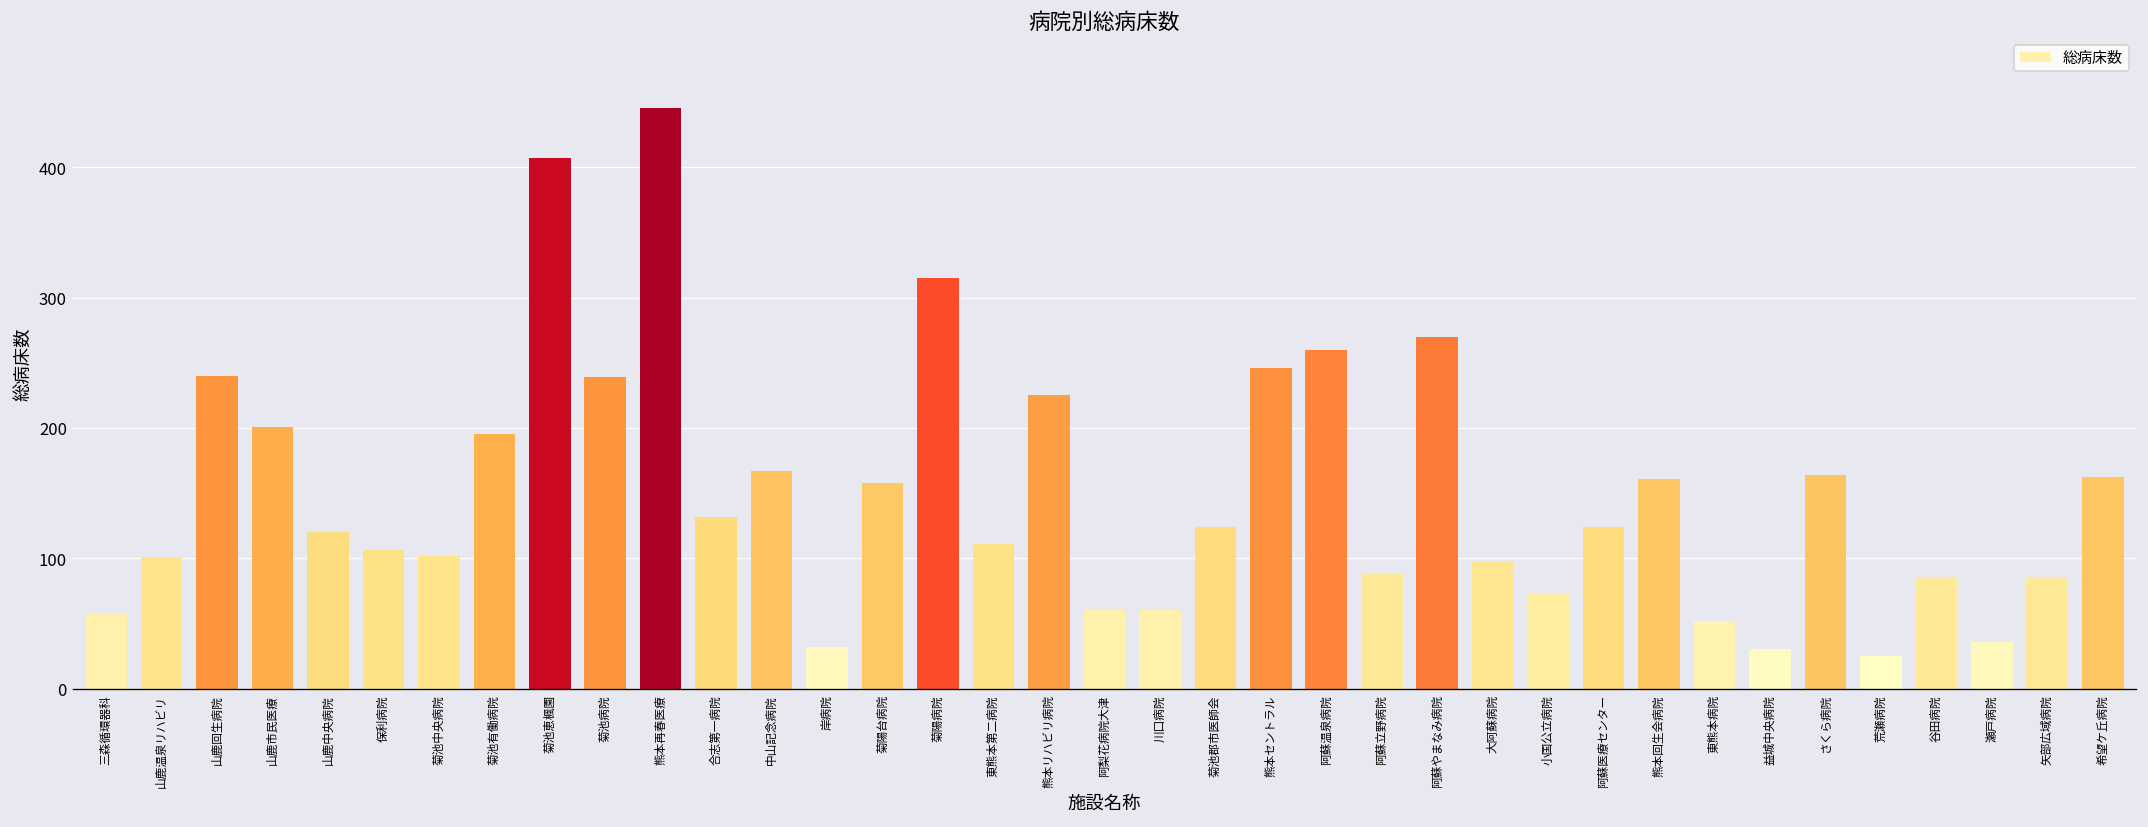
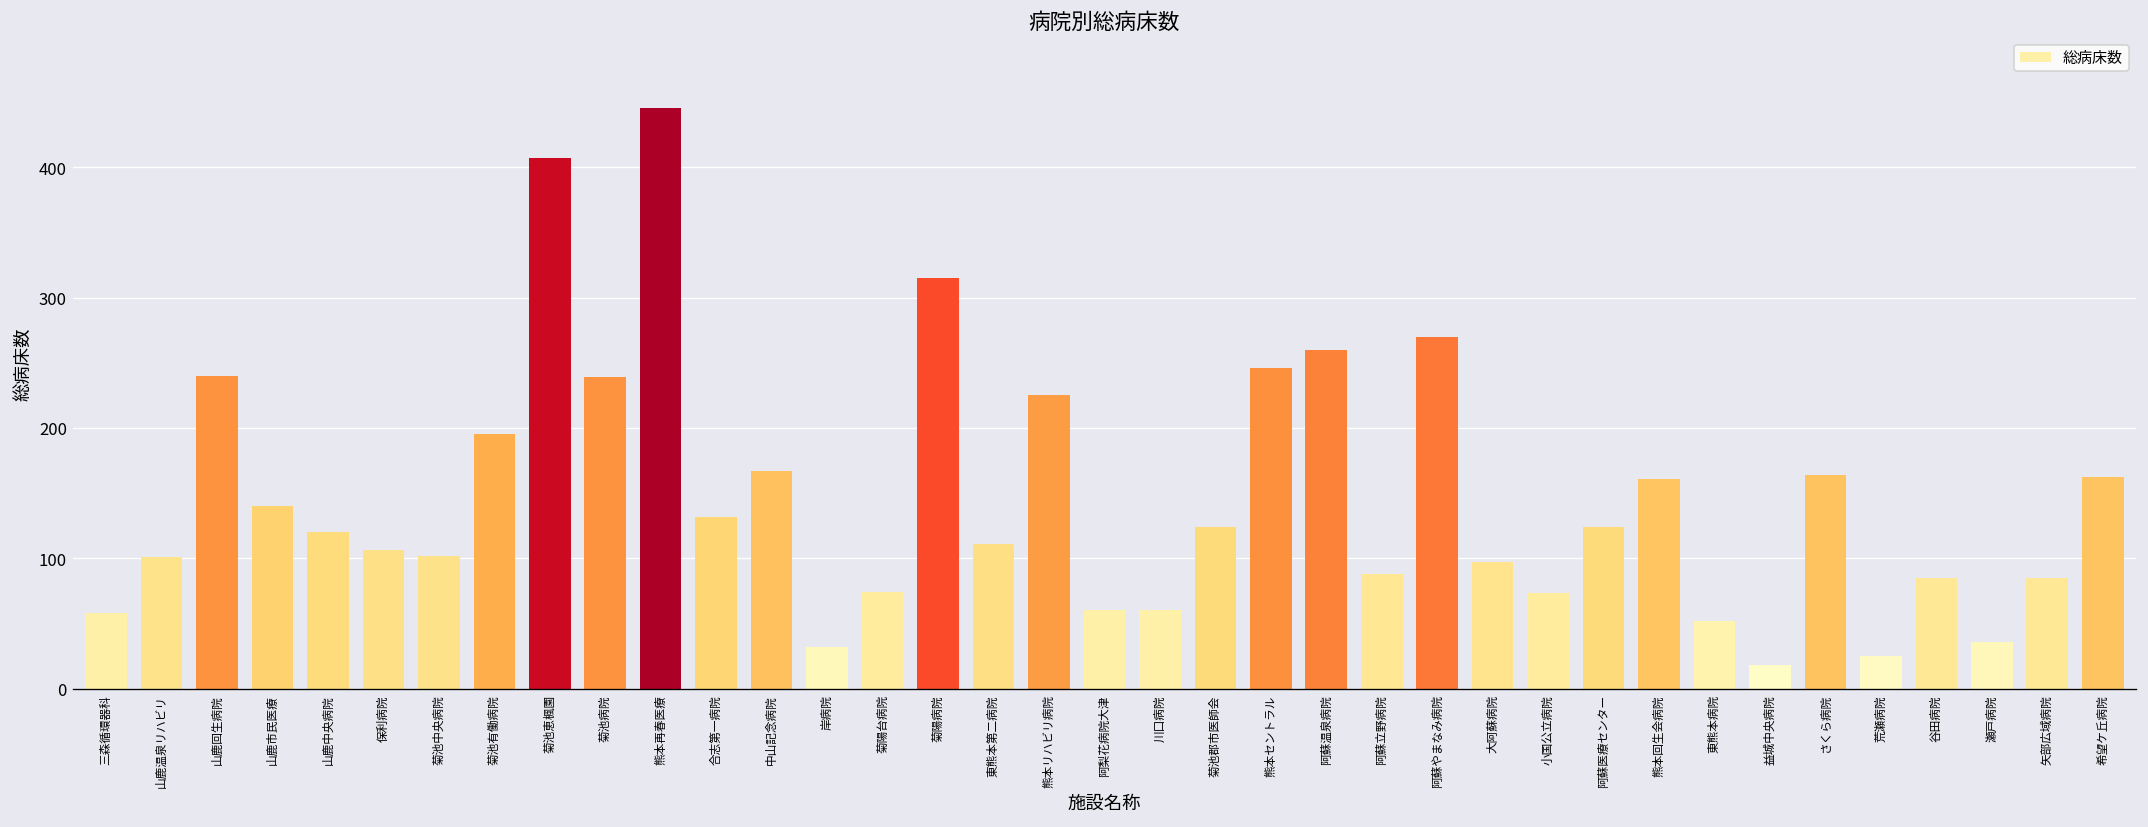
山鹿市民医療: 201 -> 140
菊陽台病院: 158 -> 74
益城中央病院: 30 -> 18
